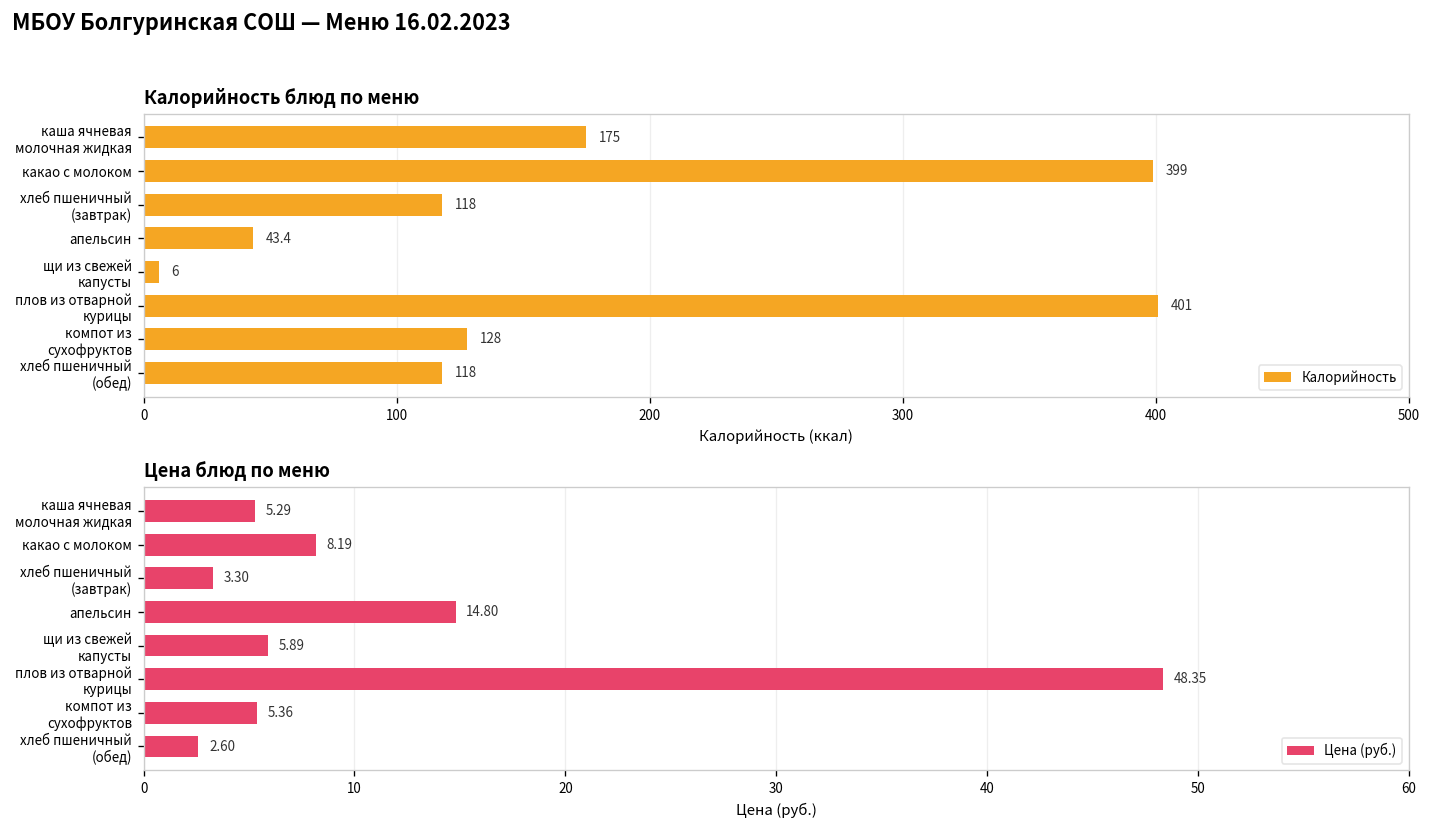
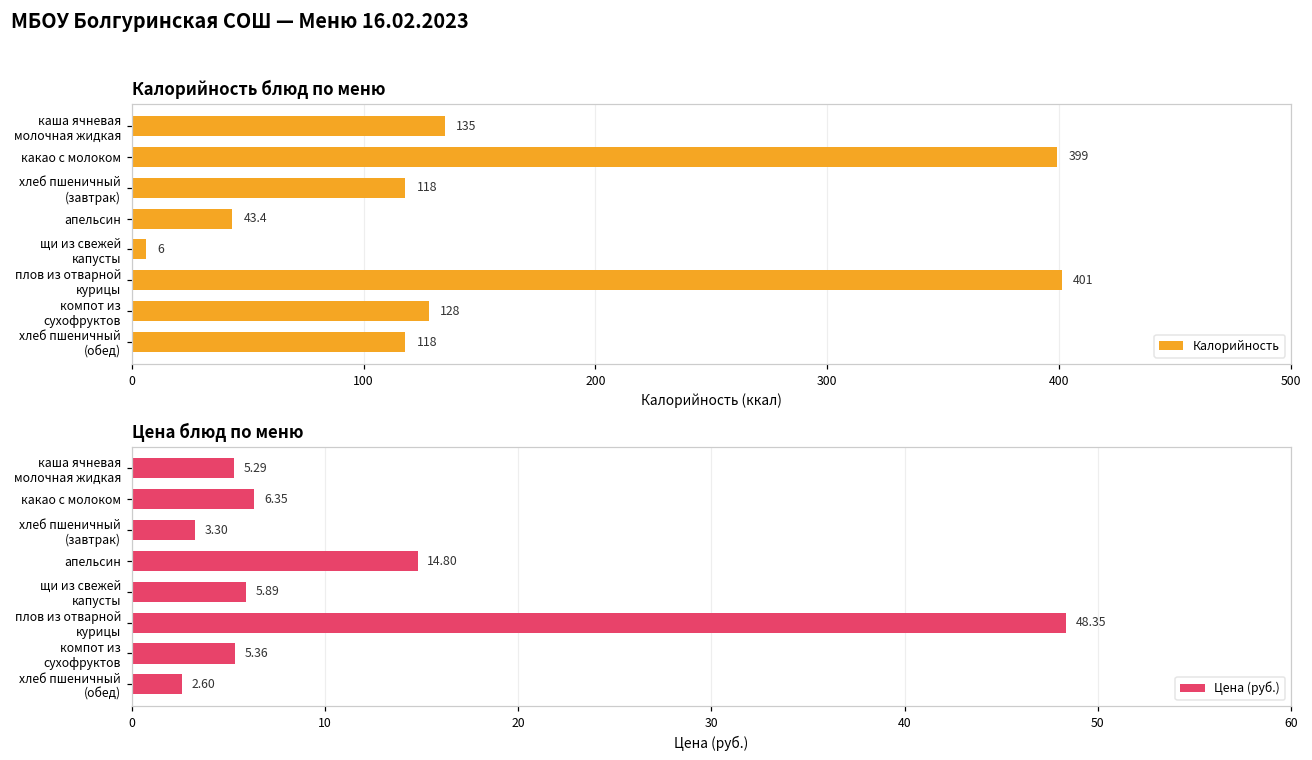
Цена блюд по меню, какао с молоком: 8.19 -> 6.35
Калорийность блюд по меню, каша ячневая молочная жидкая: 175 -> 135
